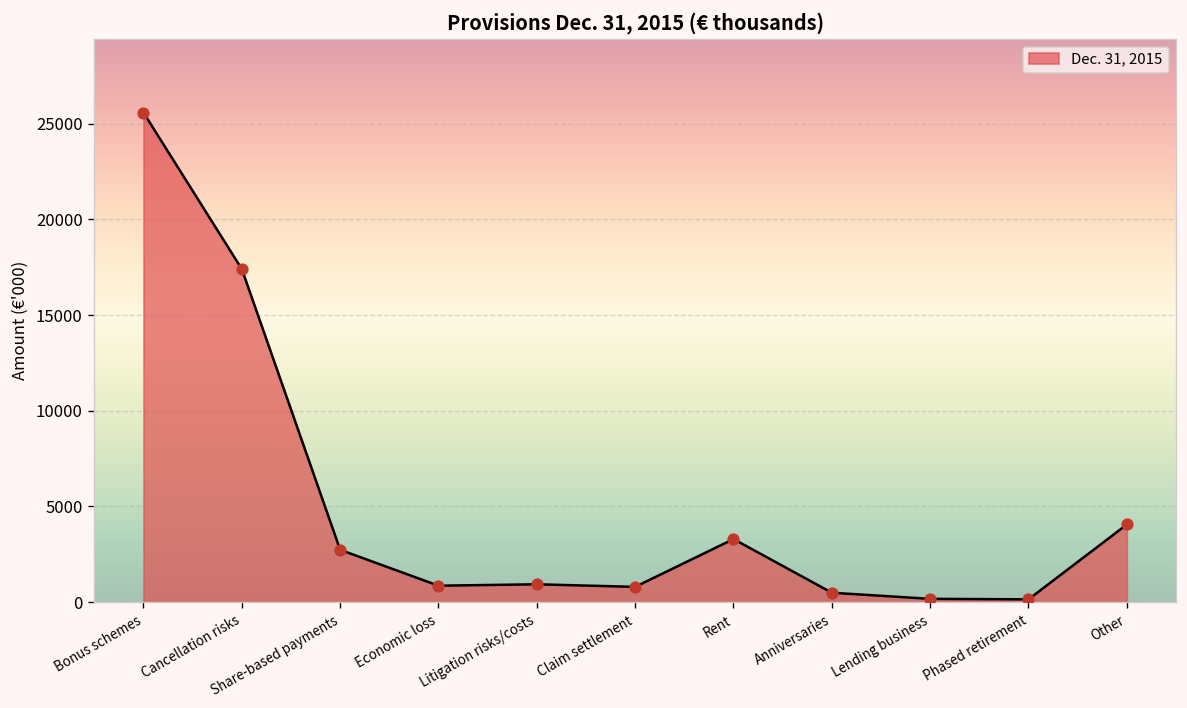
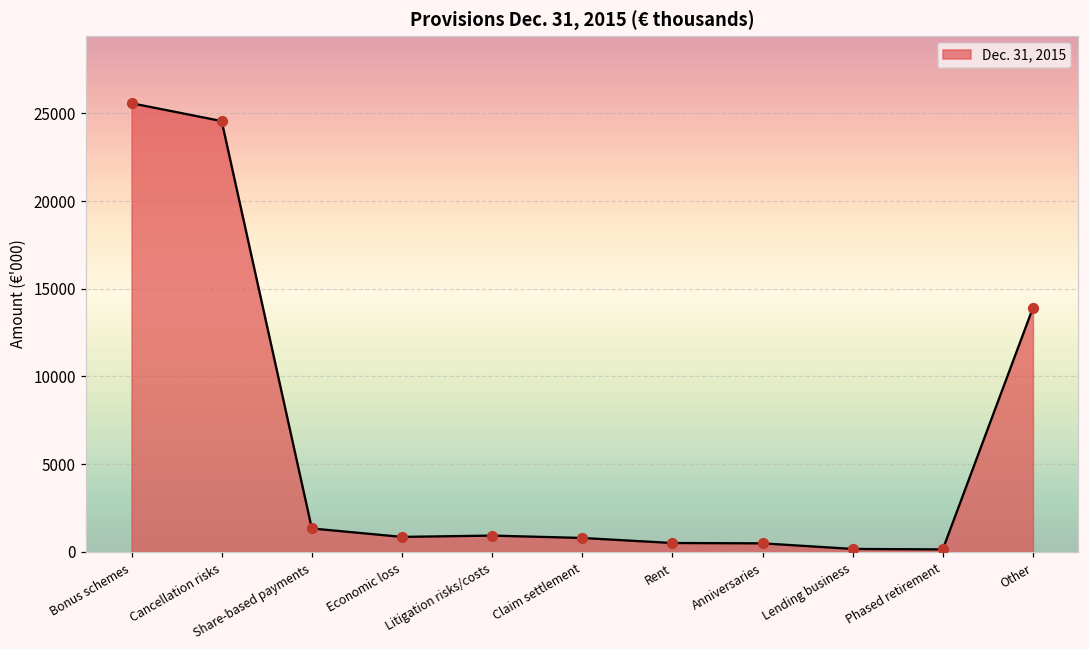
Cancellation risks: 17400 -> 24600
Share-based payments: 2700 -> 1300
Rent: 3300 -> 500
Other: 4100 -> 13900
